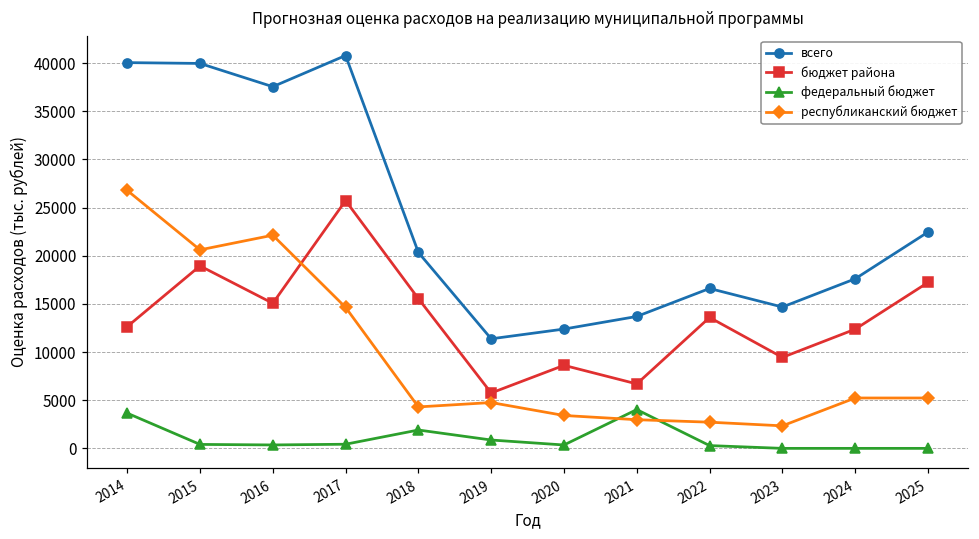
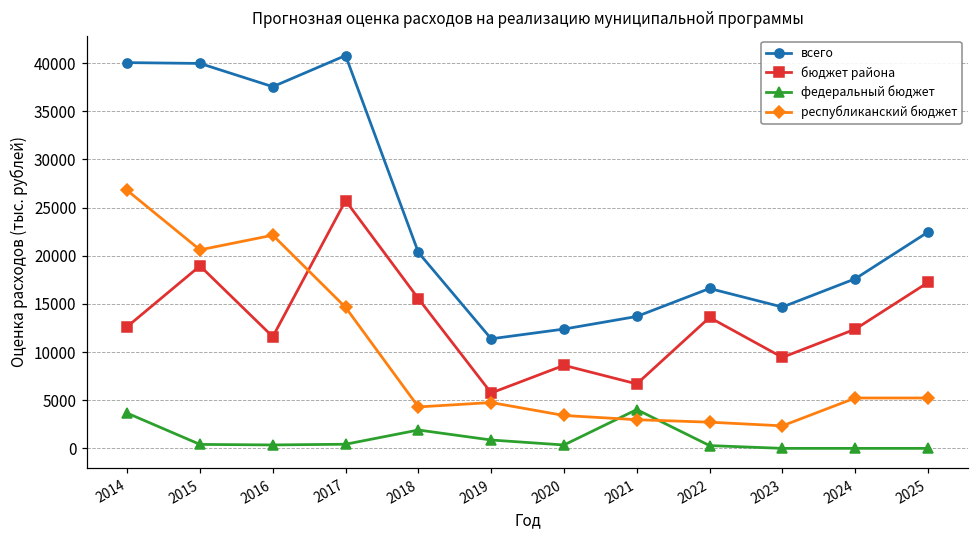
бюджет района, 2016: 15000 -> 12000
